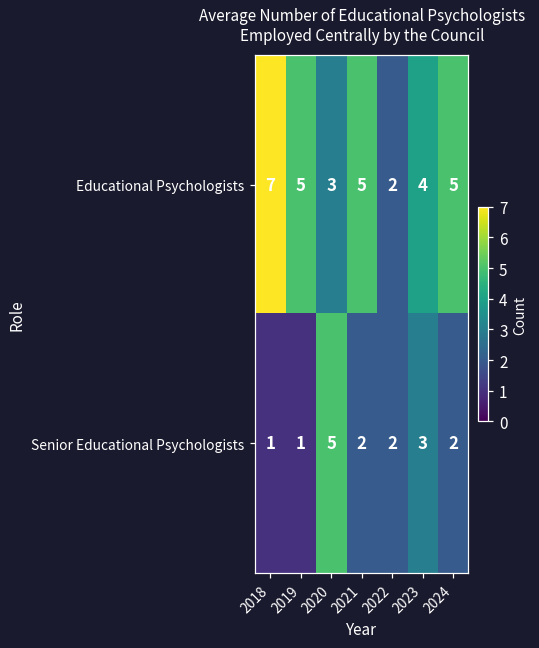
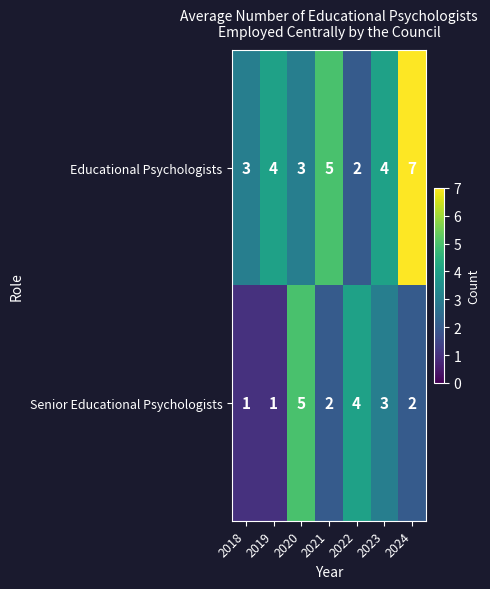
Educational Psychologists, 2018: 7 -> 3
Educational Psychologists, 2019: 5 -> 4
Educational Psychologists, 2024: 5 -> 7
Senior Educational Psychologists, 2022: 2 -> 4
